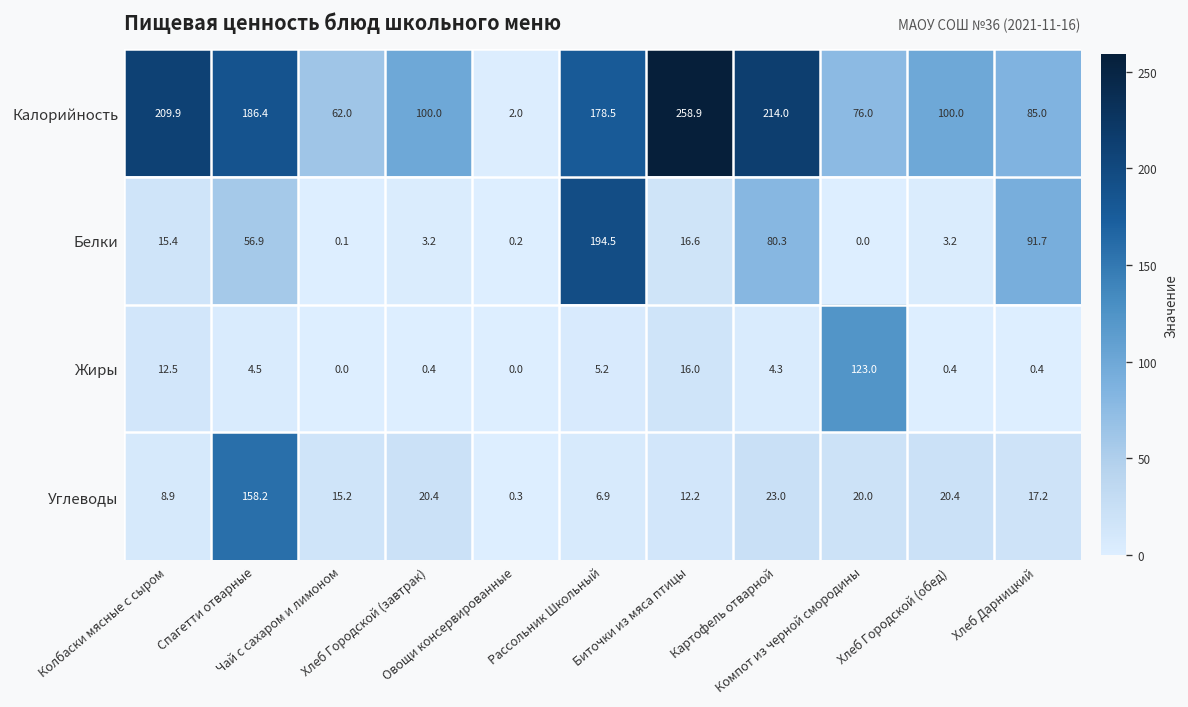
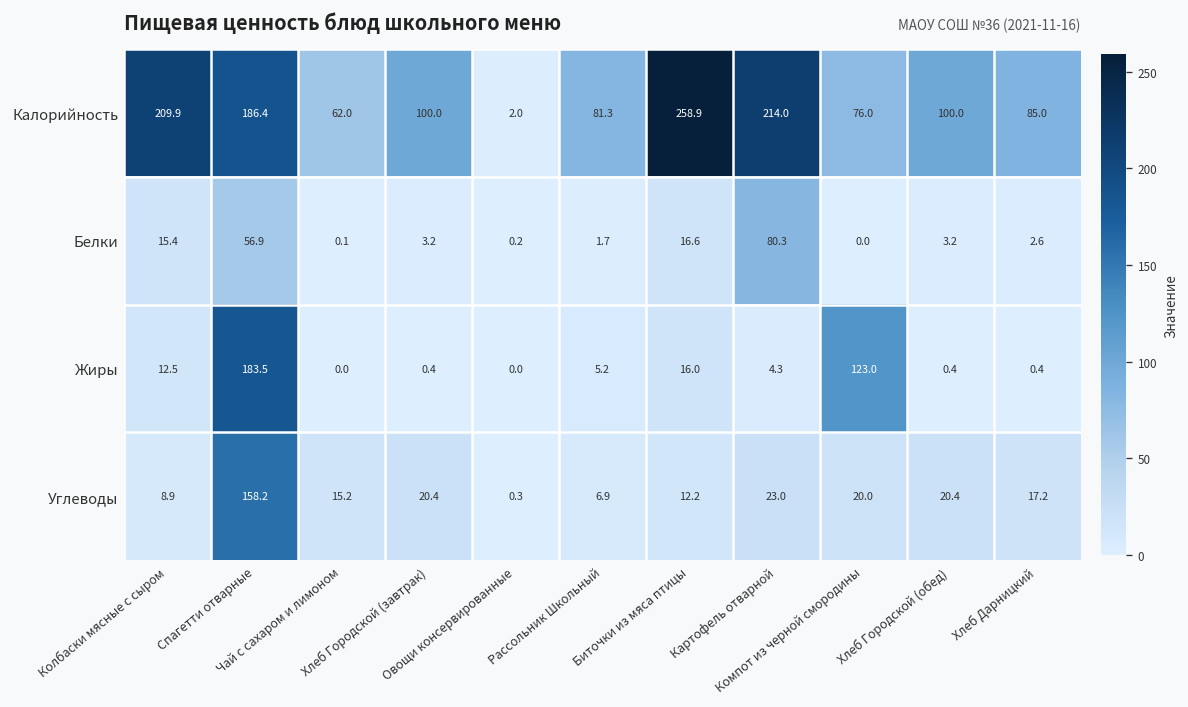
Калорийность, Рассольник Школьный: 178.5 -> 81.3
Белки, Рассольник Школьный: 194.5 -> 1.7
Белки, Хлеб Дарницкий: 91.7 -> 2.6
Жиры, Спагетти отварные: 4.5 -> 183.5
